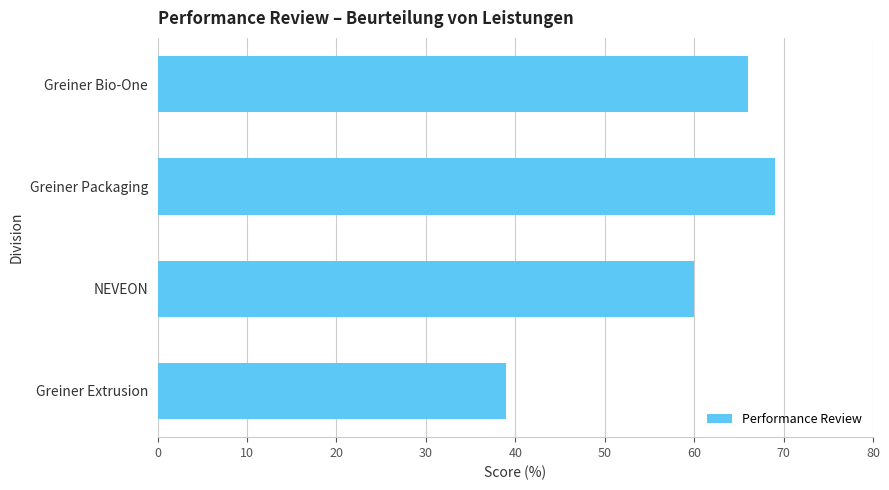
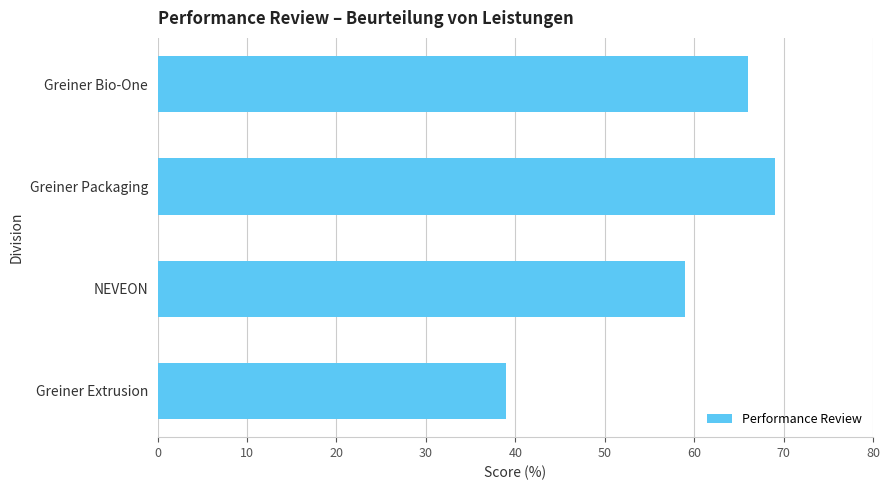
NEVEON: 60 -> 59
